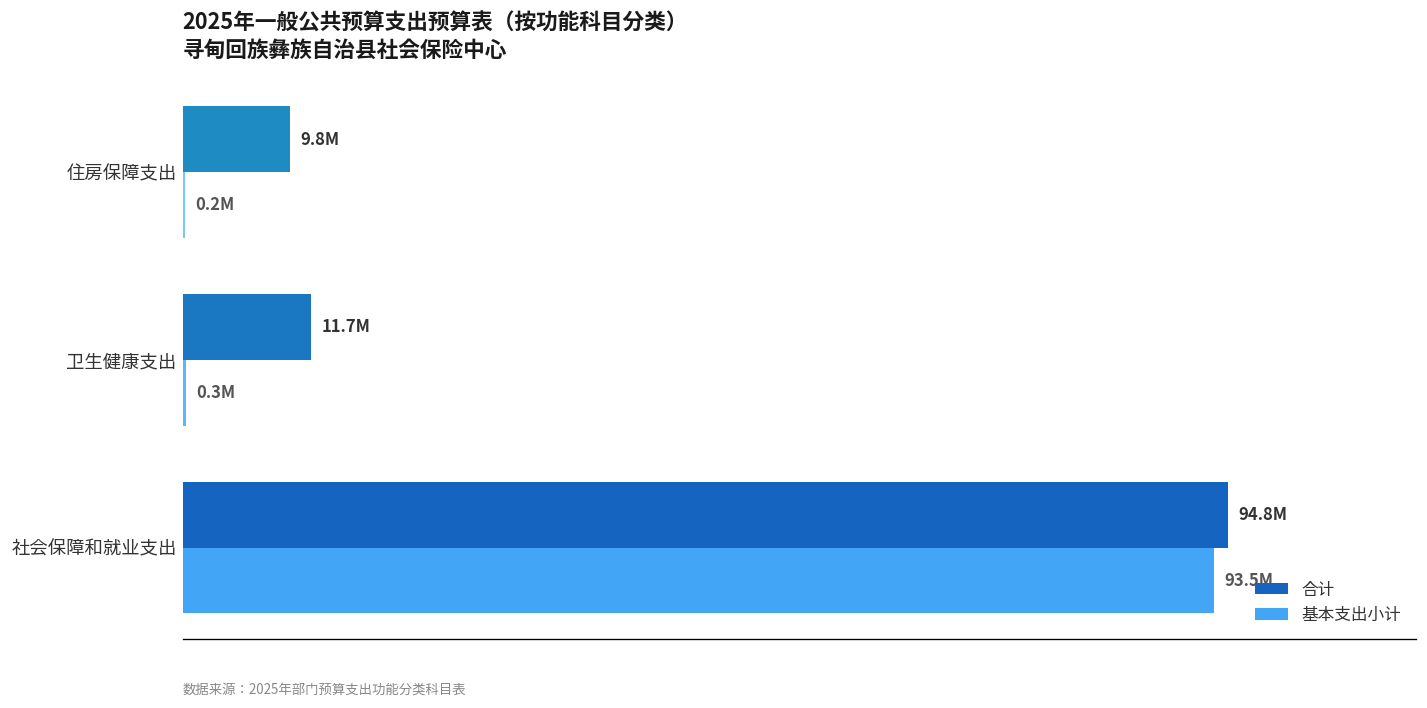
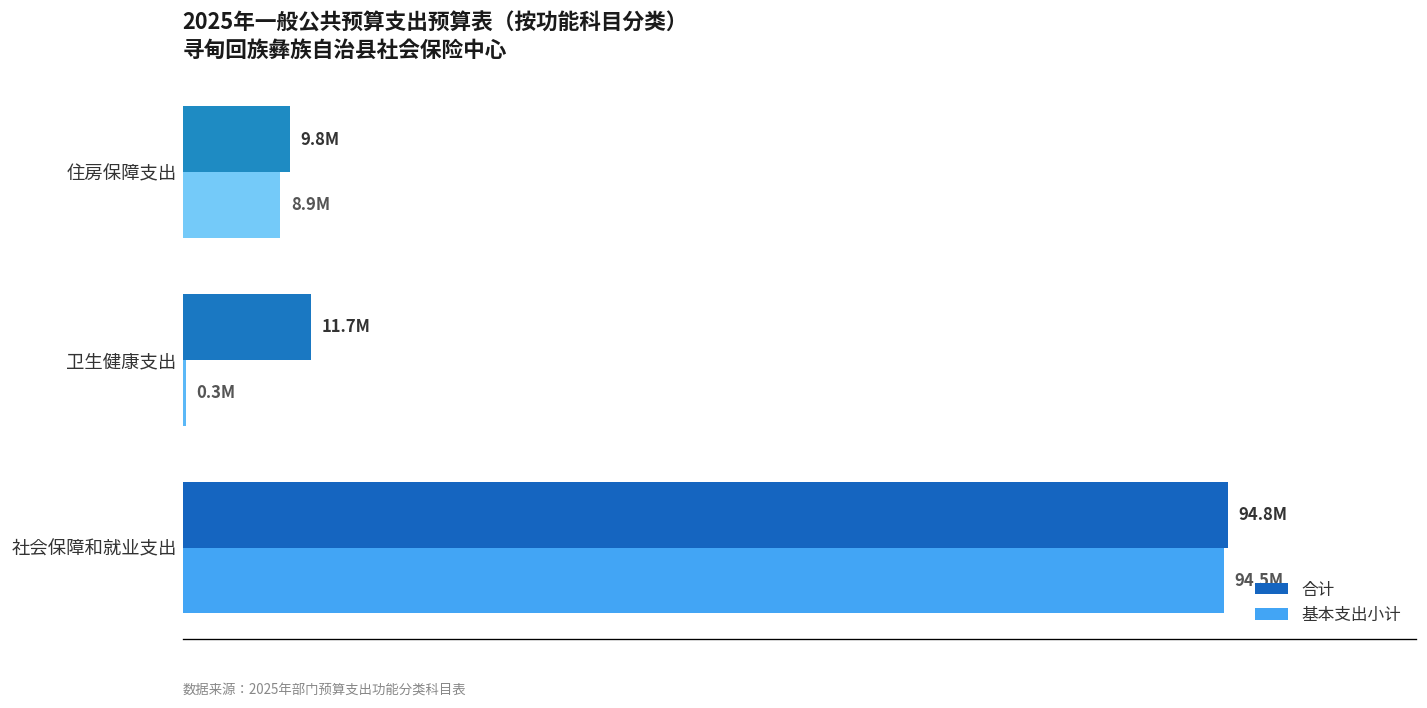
基本支出小计, 住房保障支出: 0.2M -> 8.9M
基本支出小计, 社会保障和就业支出: 93.5M -> 94.5M
